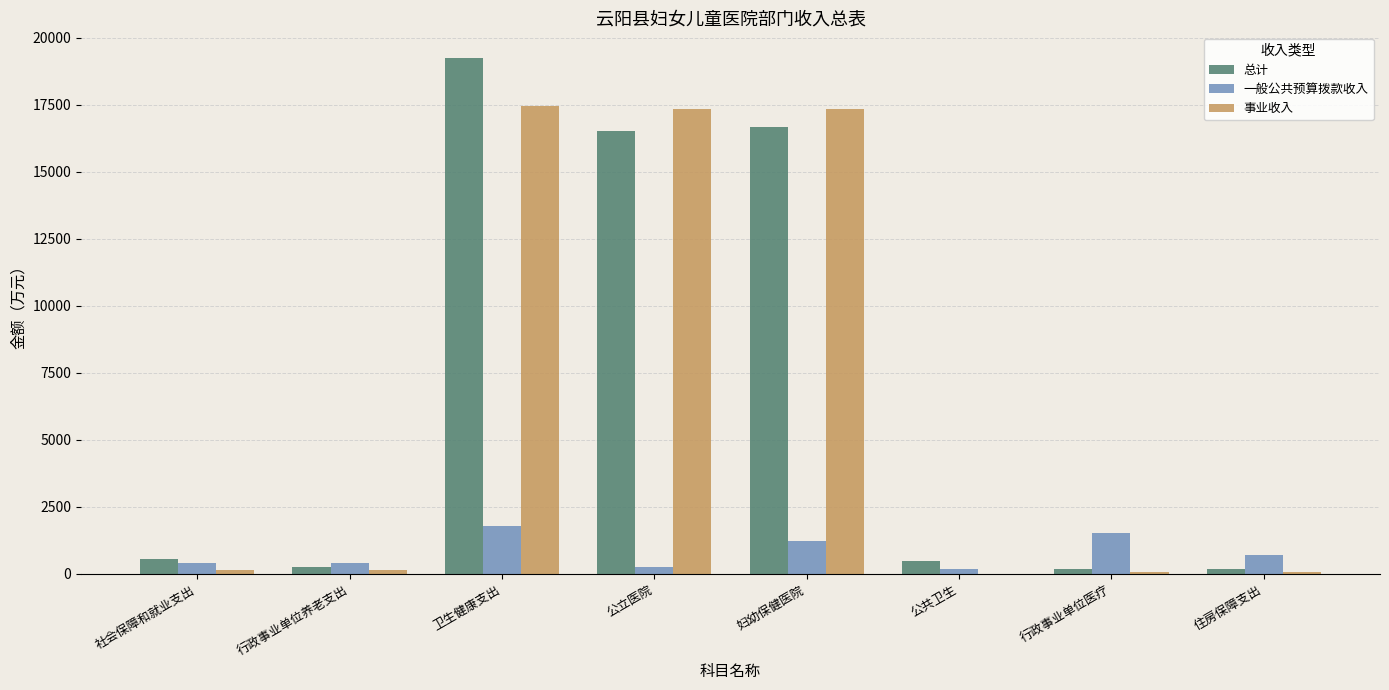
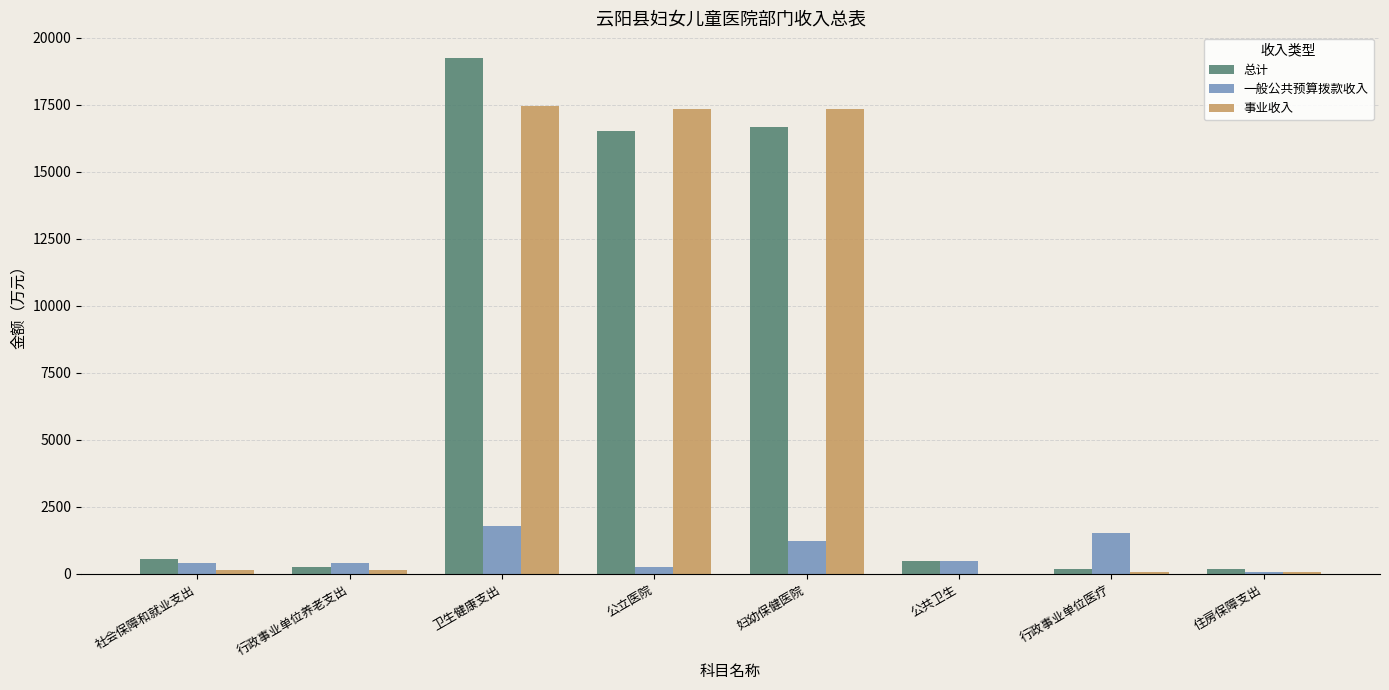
一般公共预算拨款收入, 公共卫生: 200 -> 500
一般公共预算拨款收入, 住房保障支出: 700 -> 100
